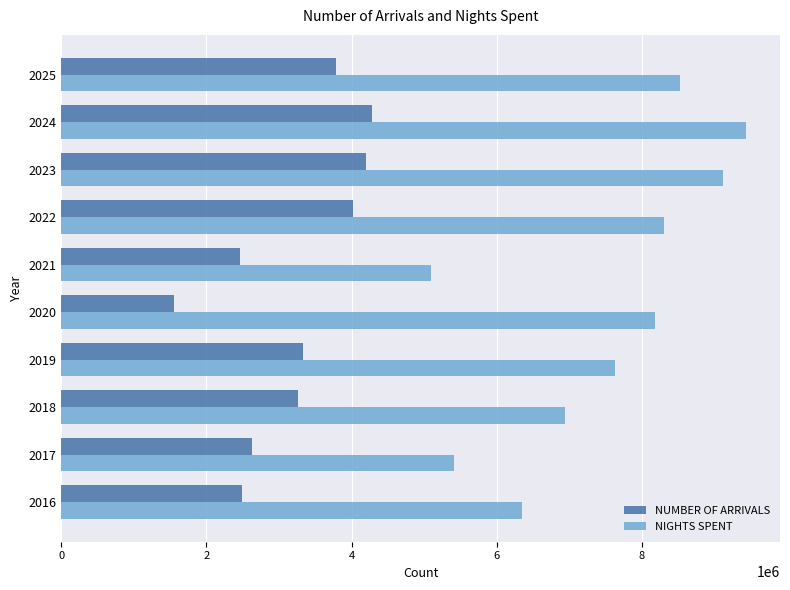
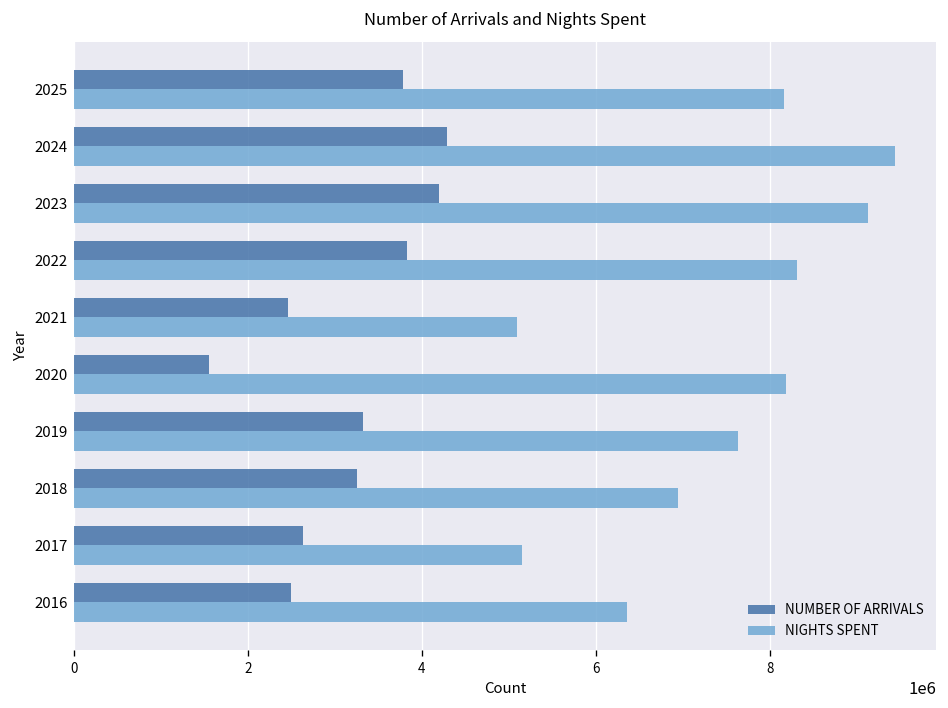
NIGHTS SPENT, 2025: 8500000 -> 8200000
NUMBER OF ARRIVALS, 2022: 4000000 -> 3800000
NIGHTS SPENT, 2017: 5400000 -> 5200000
